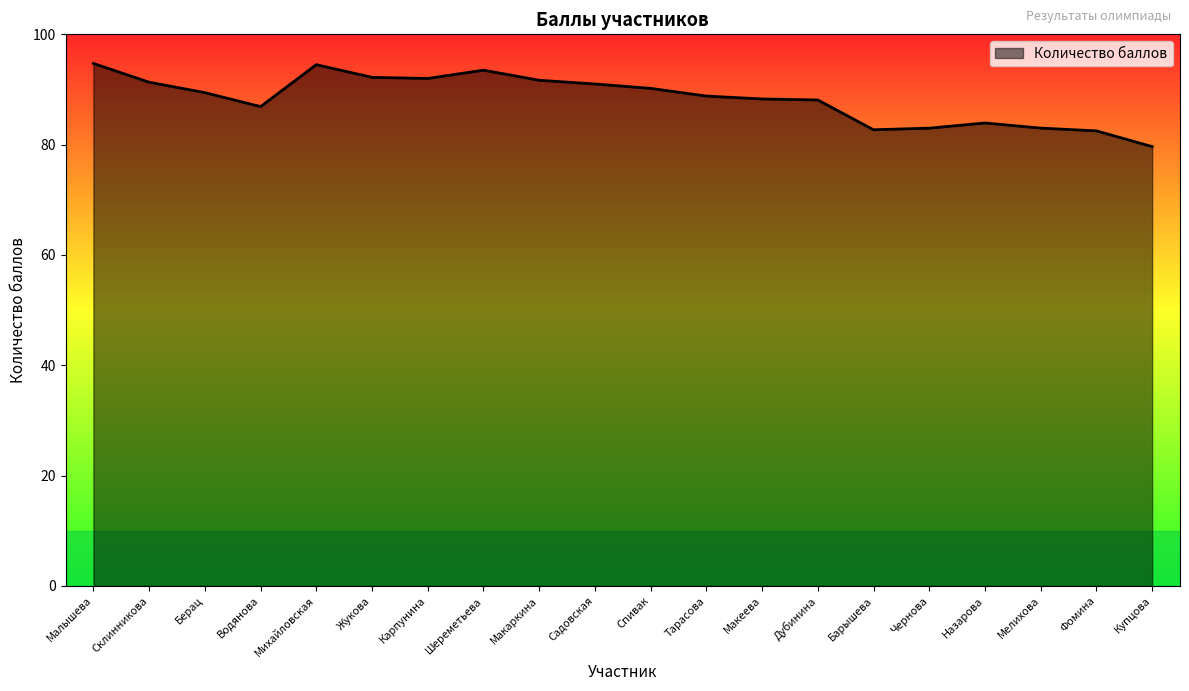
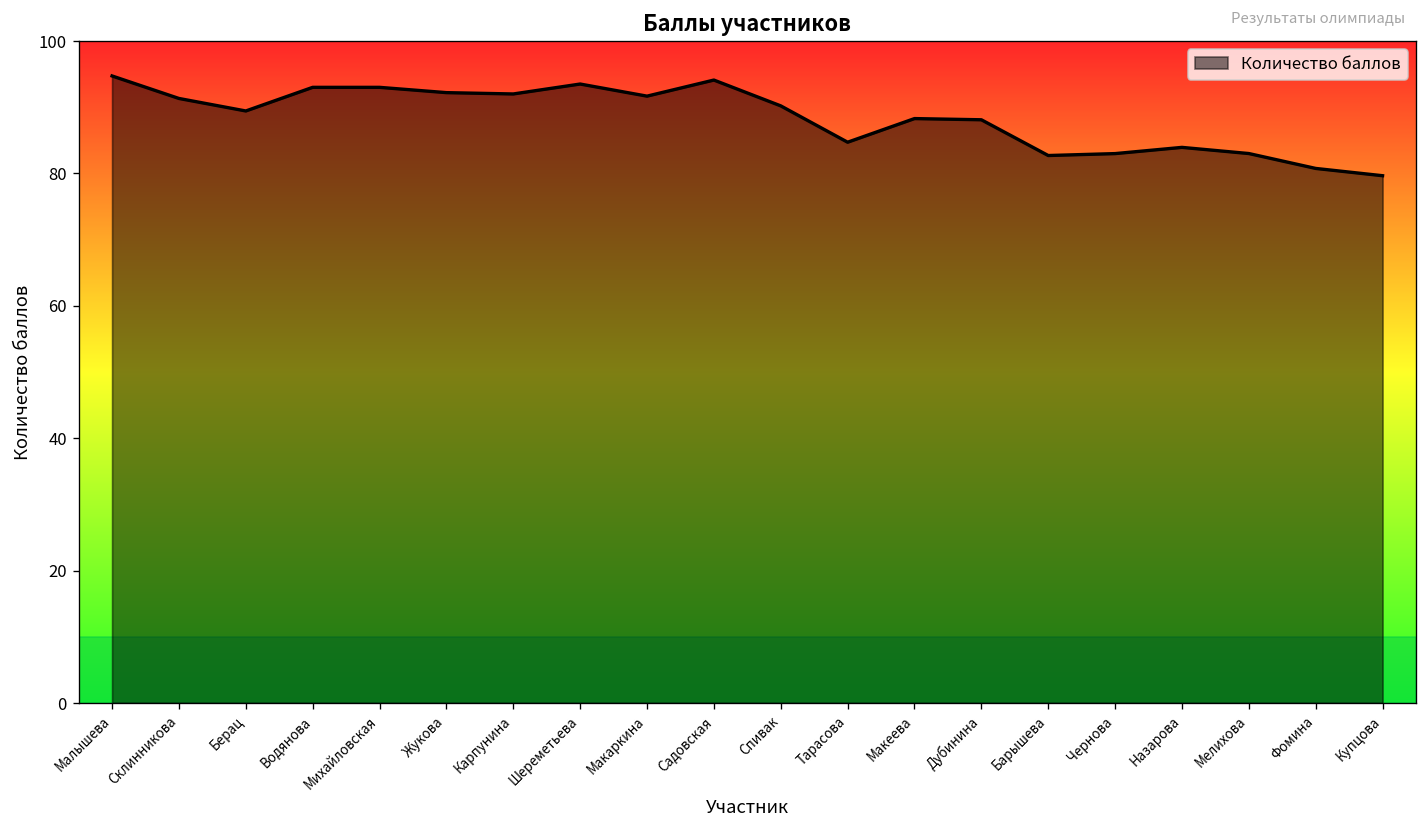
Водянова: 87 -> 93
Михайловская: 95 -> 93
Садовская: 91 -> 94
Тарасова: 89 -> 85
Фомина: 83 -> 81
